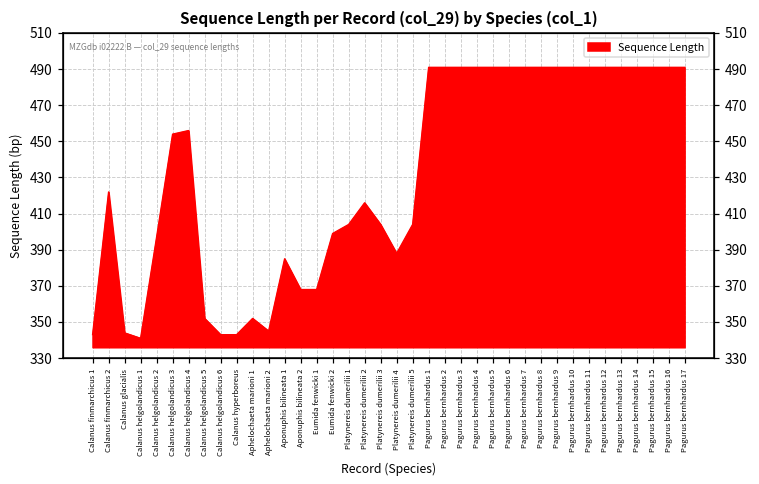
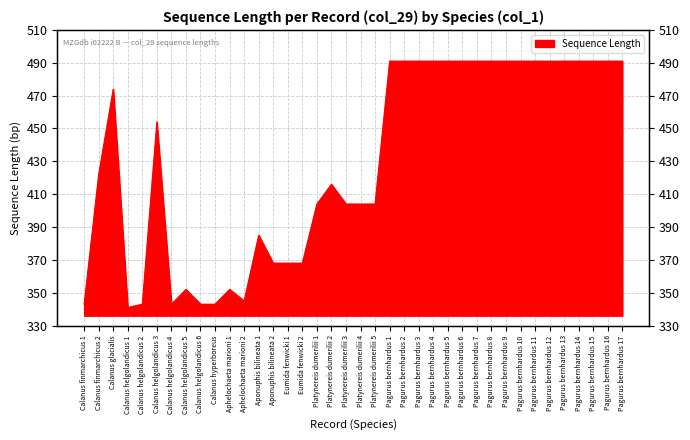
Calanus glacialis: 344 -> 474
Calanus helgolandicus 2: 397 -> 343
Calanus helgolandicus 4: 456 -> 343
Eumida fenwicki 2: 399 -> 368
Platynereis dumerilii 4: 388 -> 404
